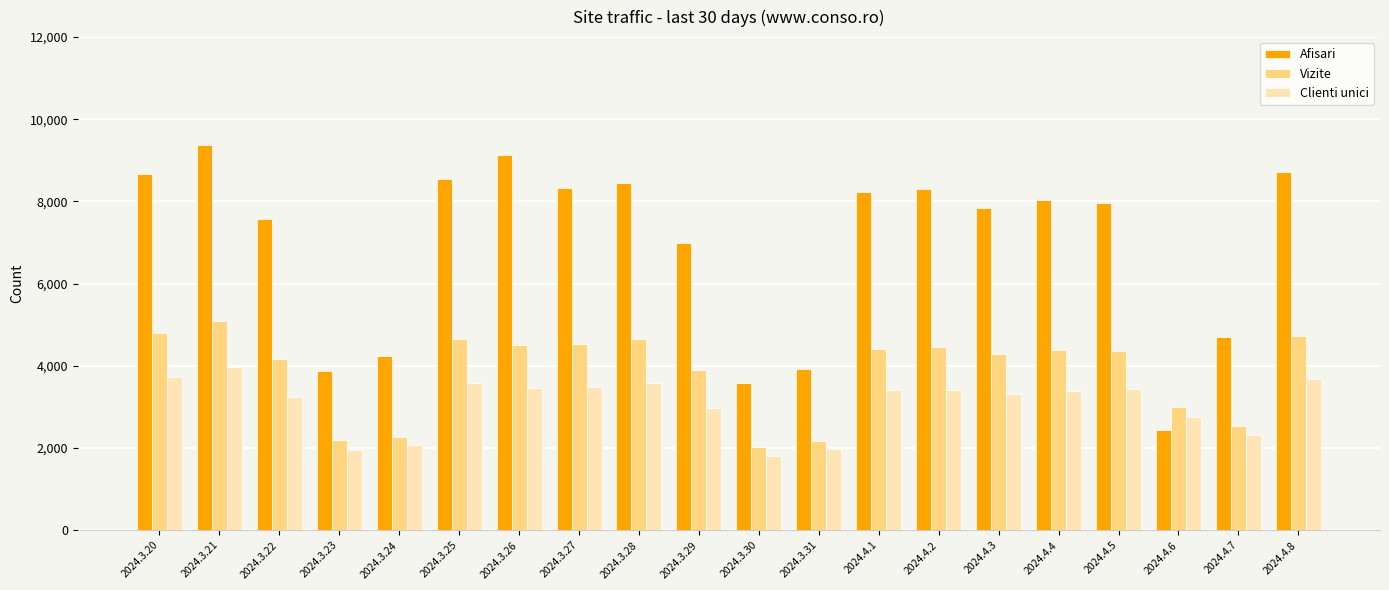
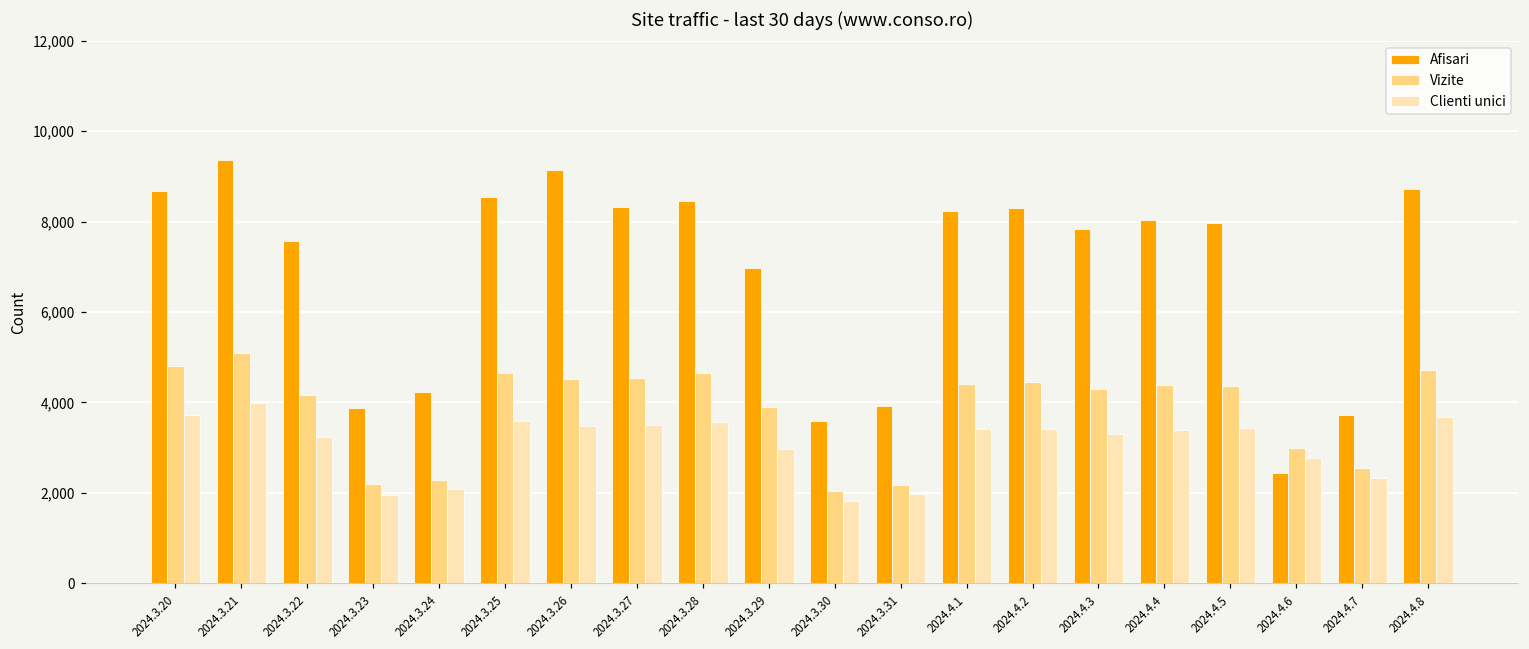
Afisari, 2024.4.7: 4,700 -> 3,700
